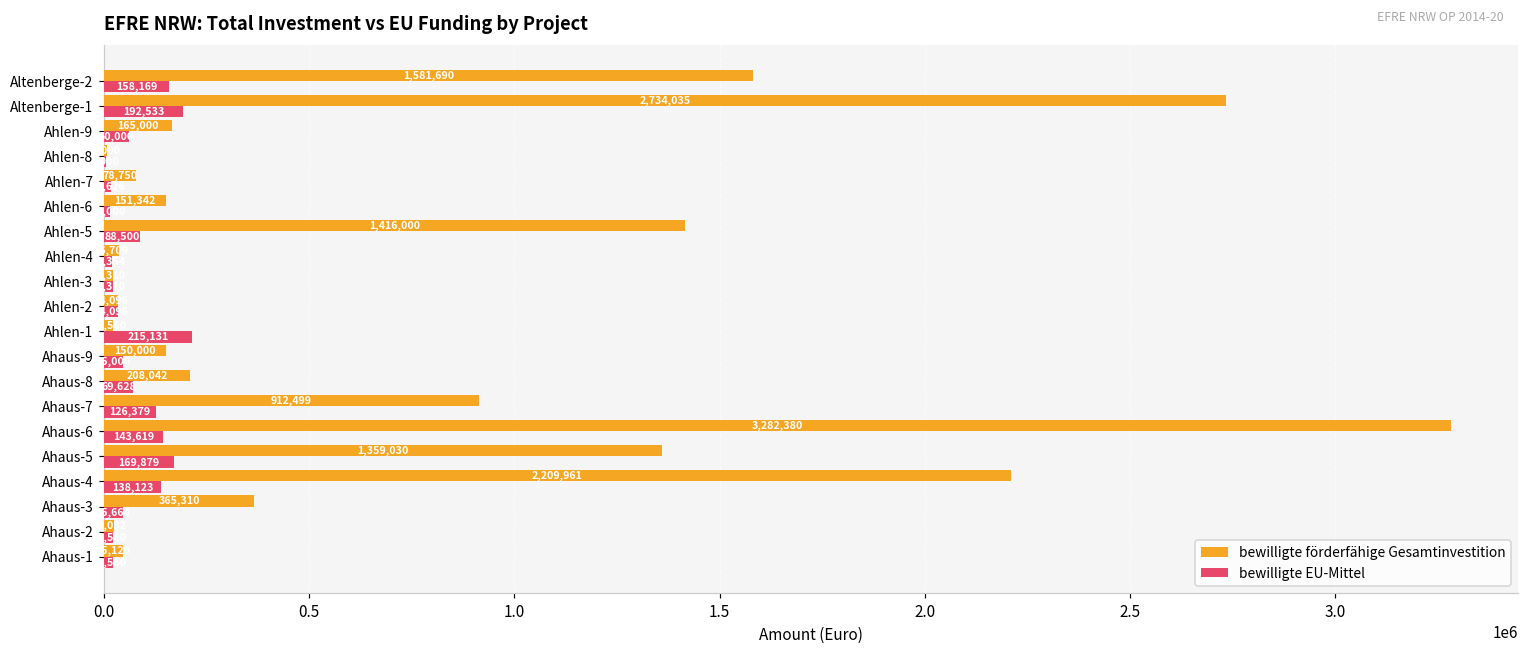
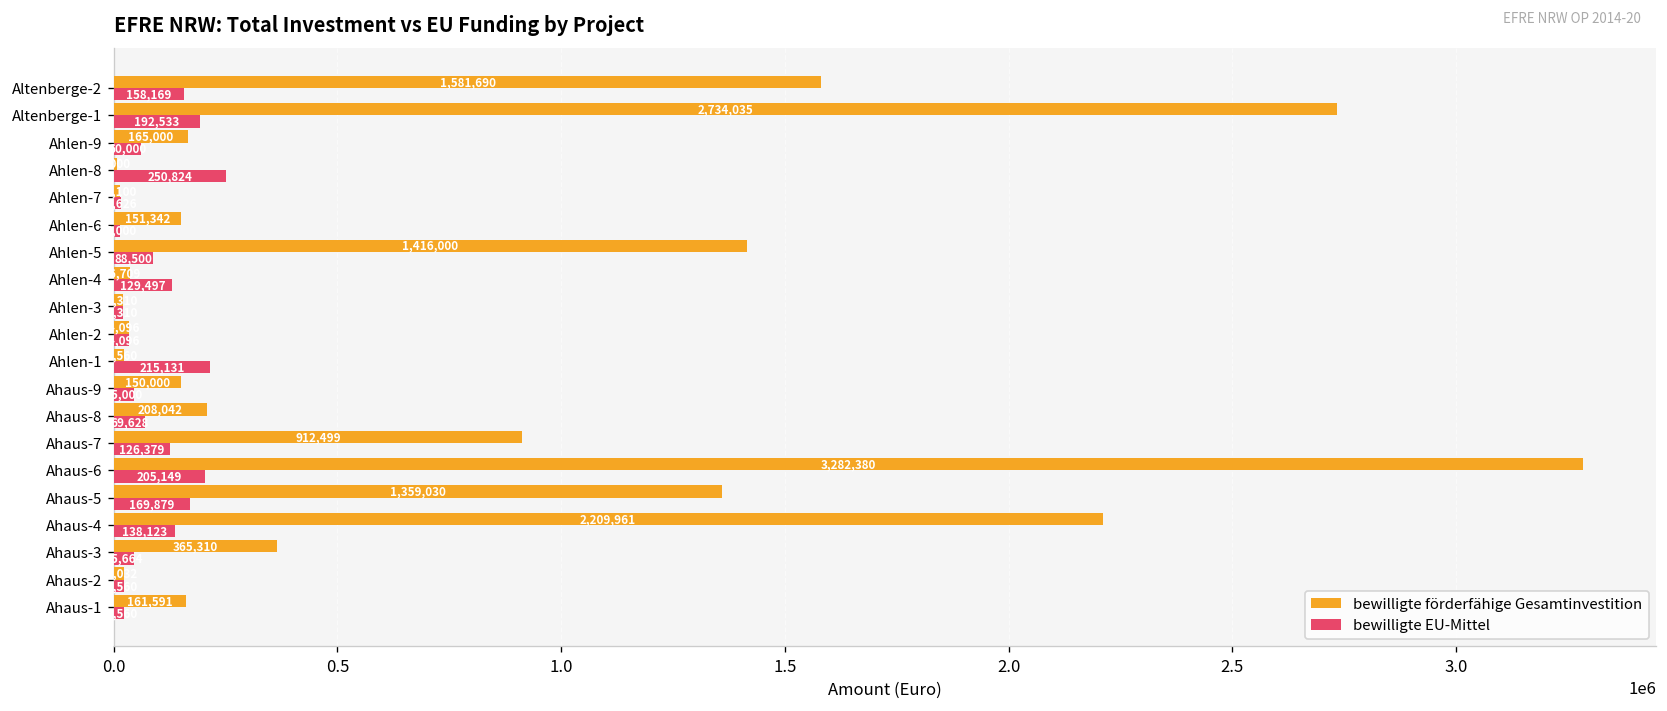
bewilligte EU-Mittel, Ahlen-8: 0 -> 250000
bewilligte förderfähige Gesamtinvestition, Ahlen-7: 80000 -> 20000
bewilligte EU-Mittel, Ahlen-4: 20000 -> 130000
bewilligte EU-Mittel, Ahaus-6: 143,619 -> 205,149
bewilligte förderfähige Gesamtinvestition, Ahaus-1: 50000 -> 160000
